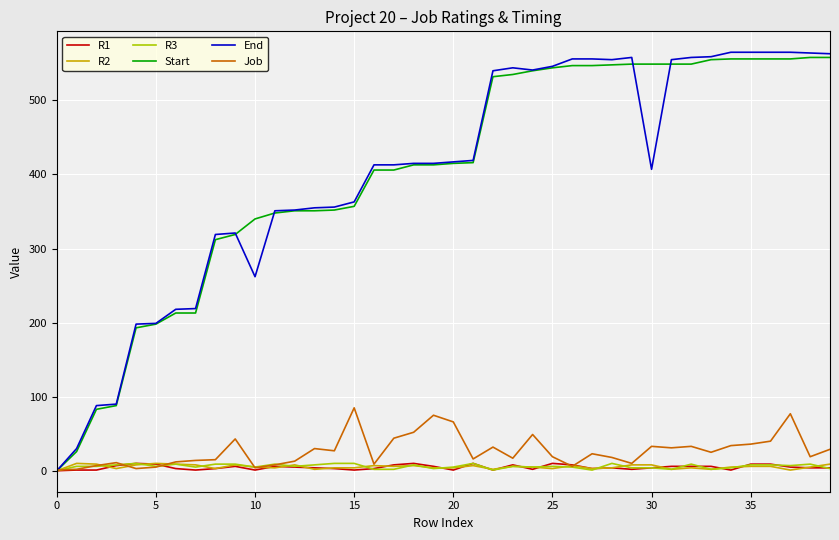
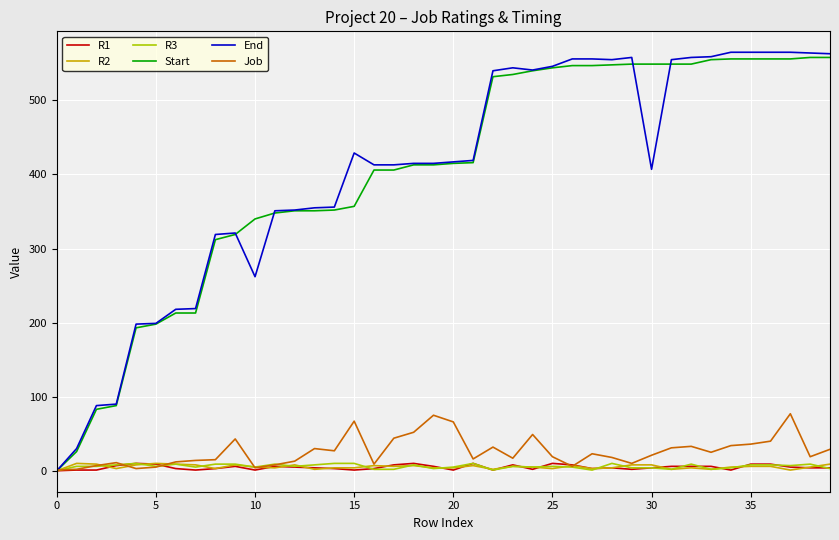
End, 15: 360 -> 430
Job, 15: 90 -> 70
Job, 30: 30 -> 20
